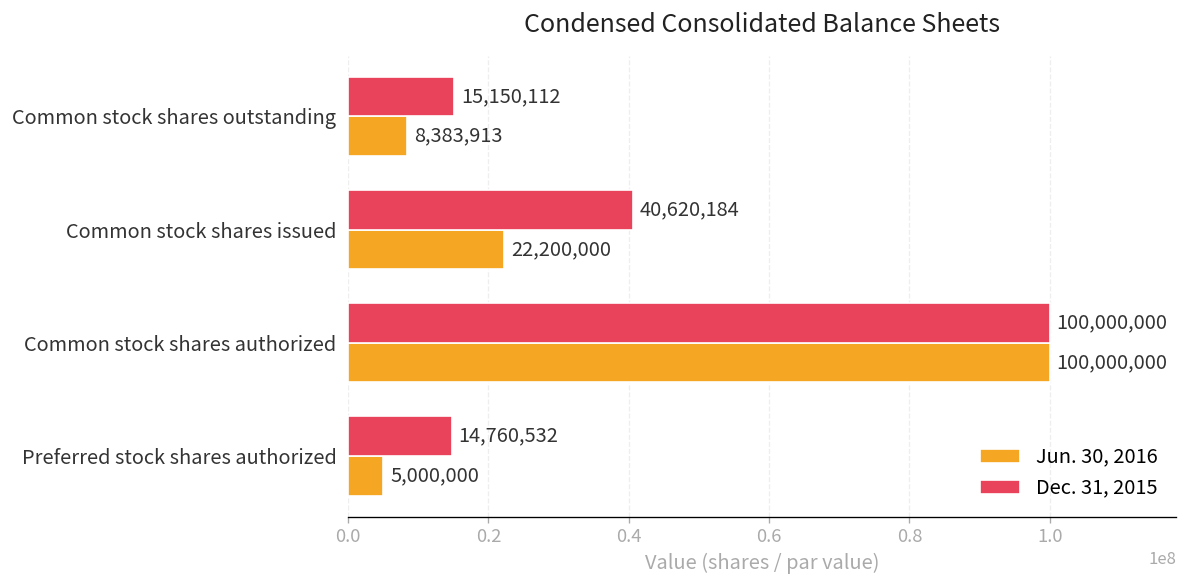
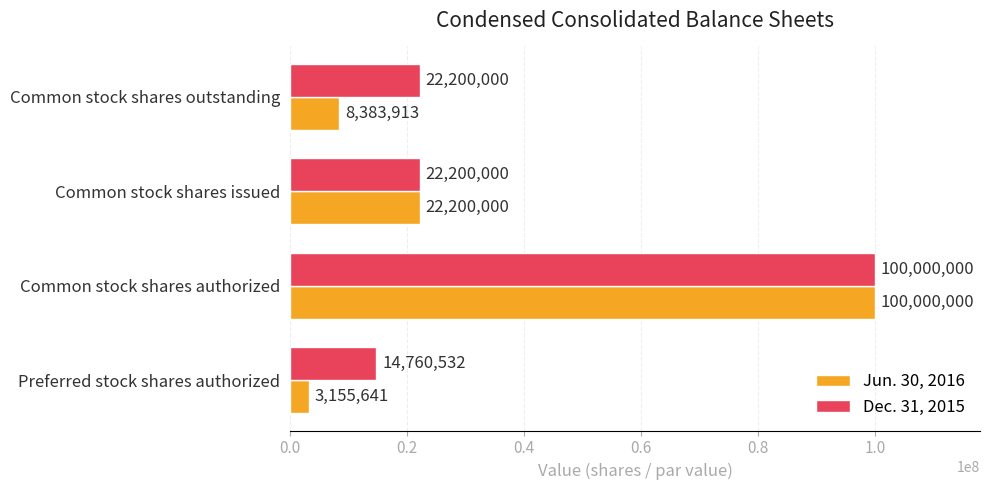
Dec. 31, 2015, Common stock shares outstanding: 15,150,112 -> 22,200,000
Dec. 31, 2015, Common stock shares issued: 40,620,184 -> 22,200,000
Jun. 30, 2016, Preferred stock shares authorized: 5,000,000 -> 3,155,641
